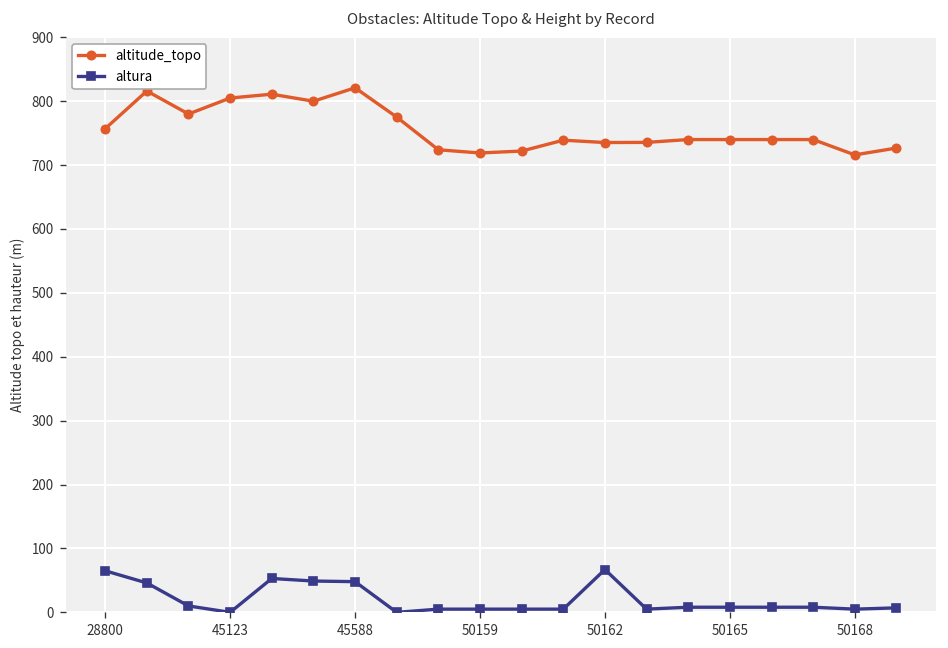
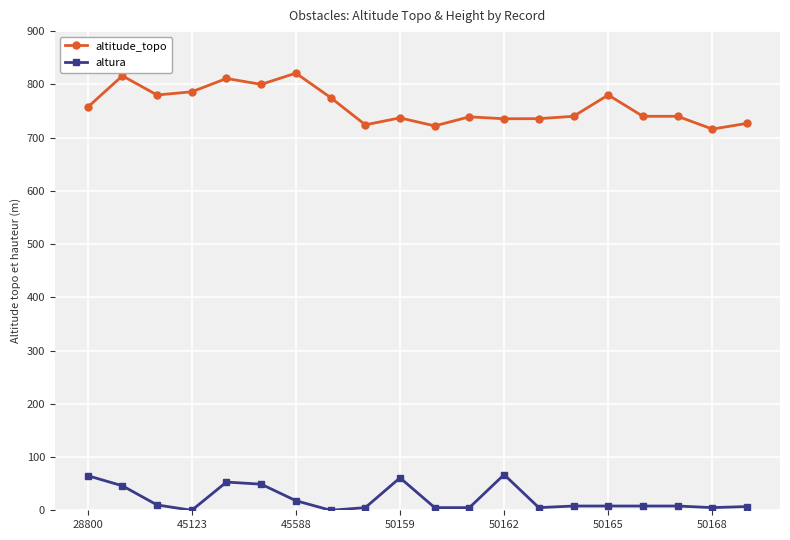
altitude_topo, 45123: 810 -> 790
altura, 45588: 50 -> 20
altitude_topo, 50159: 720 -> 740
altura, 50159: 10 -> 60
altitude_topo, 50165: 740 -> 780
